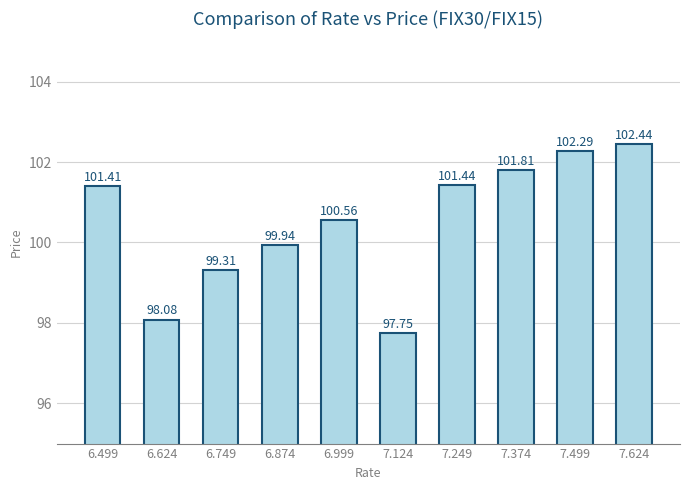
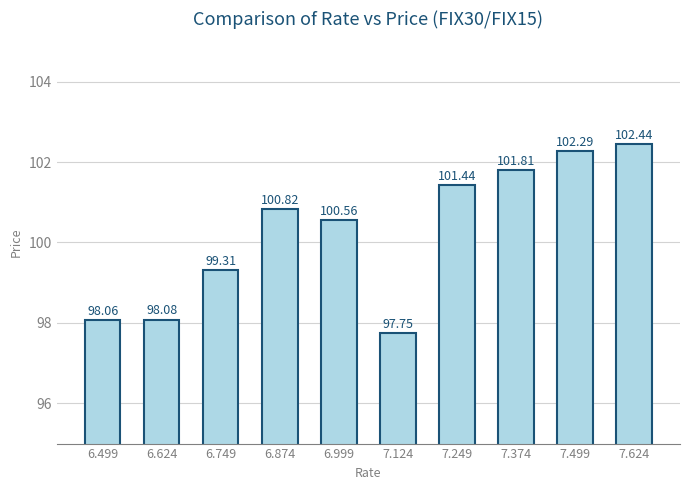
6.499: 101.41 -> 98.06
6.874: 99.94 -> 100.82
